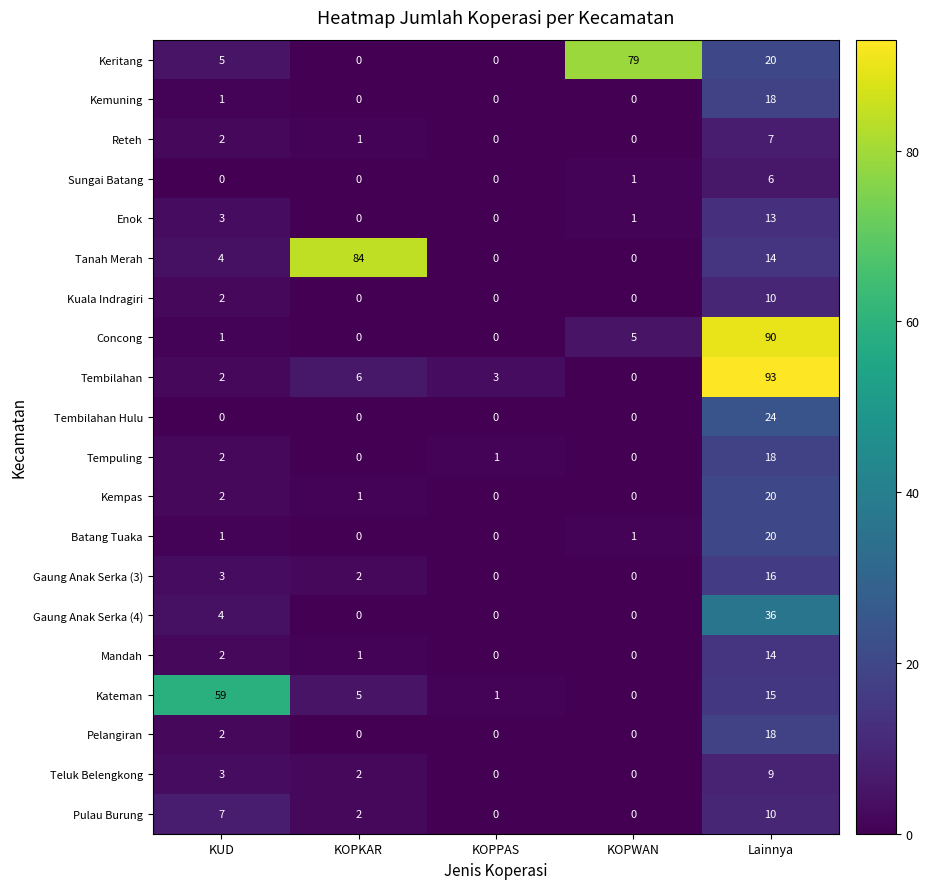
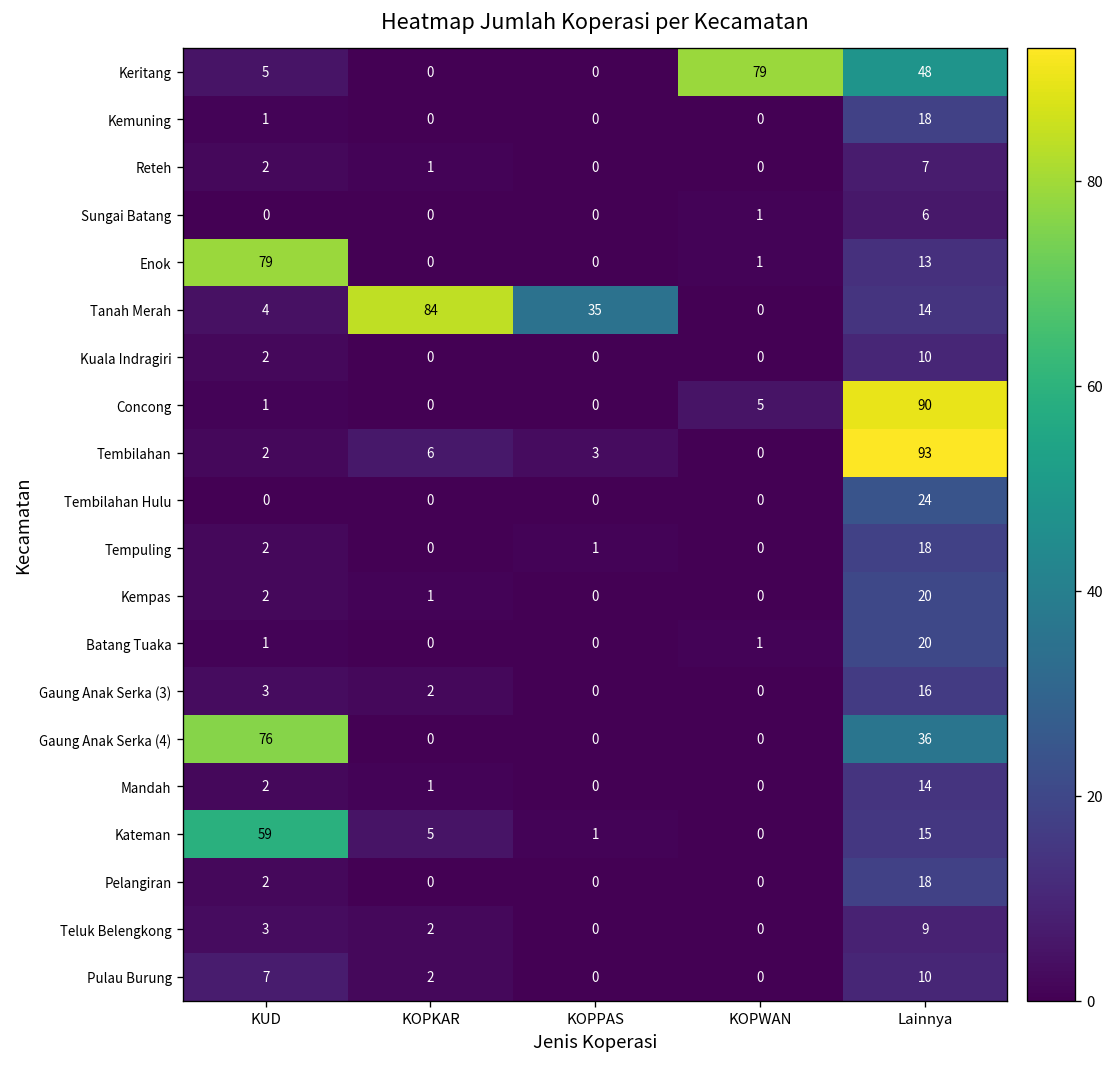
Keritang, Lainnya: 20 -> 48
Enok, KUD: 3 -> 79
Tanah Merah, KOPPAS: 0 -> 35
Gaung Anak Serka (4), KUD: 4 -> 76
